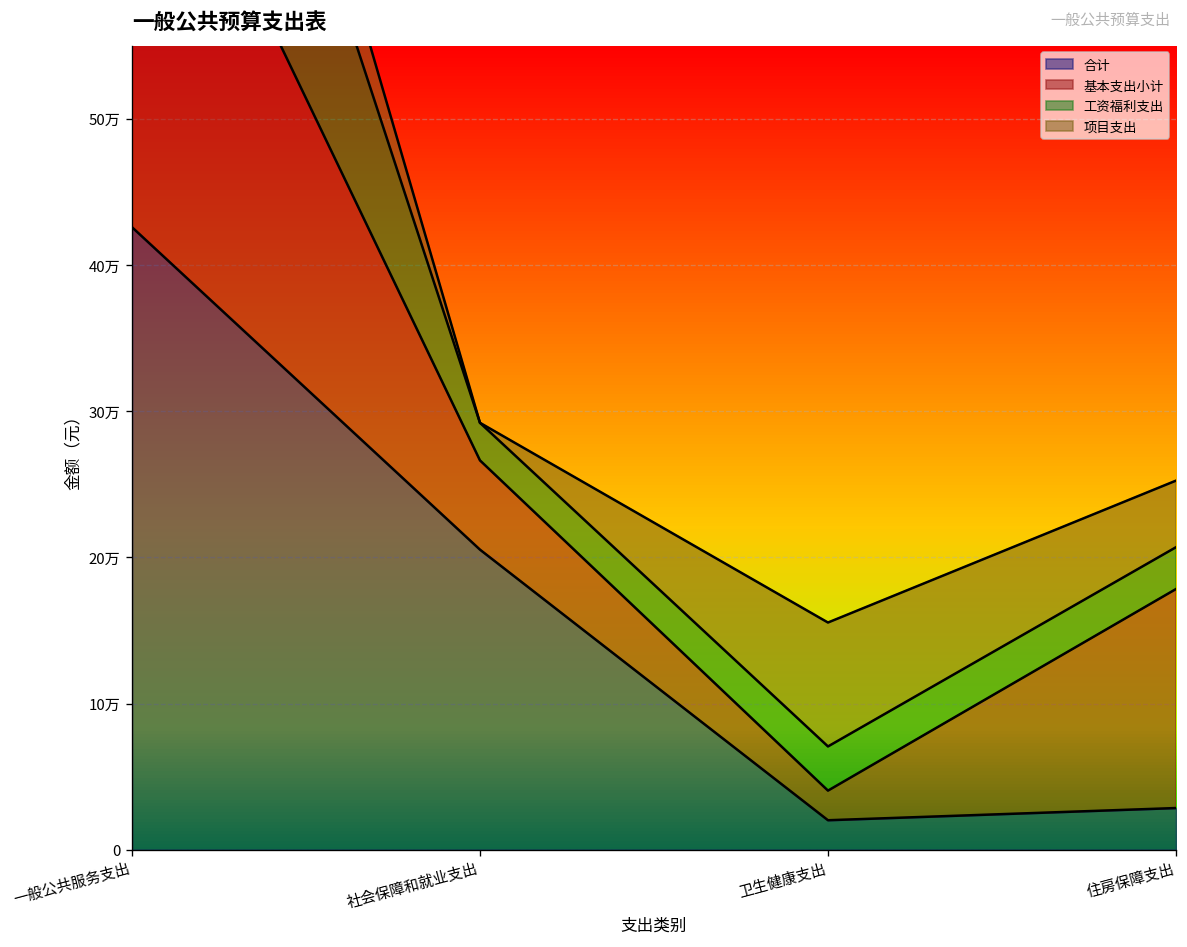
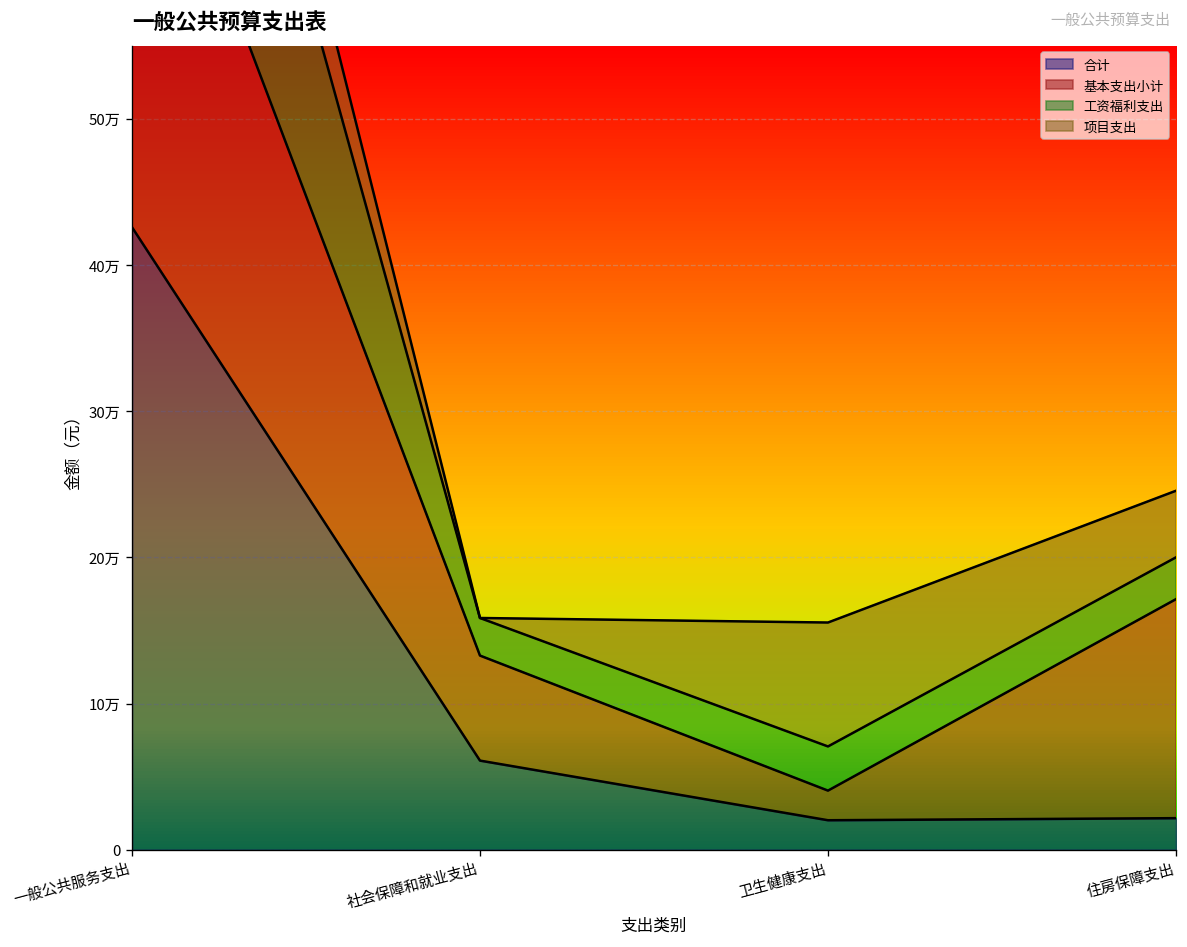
合计, 社会保障和就业支出: 20.5万 -> 6.1万
基本支出小计, 社会保障和就业支出: 6.1万 -> 7.2万
合计, 住房保障支出: 2.9万 -> 2.2万
